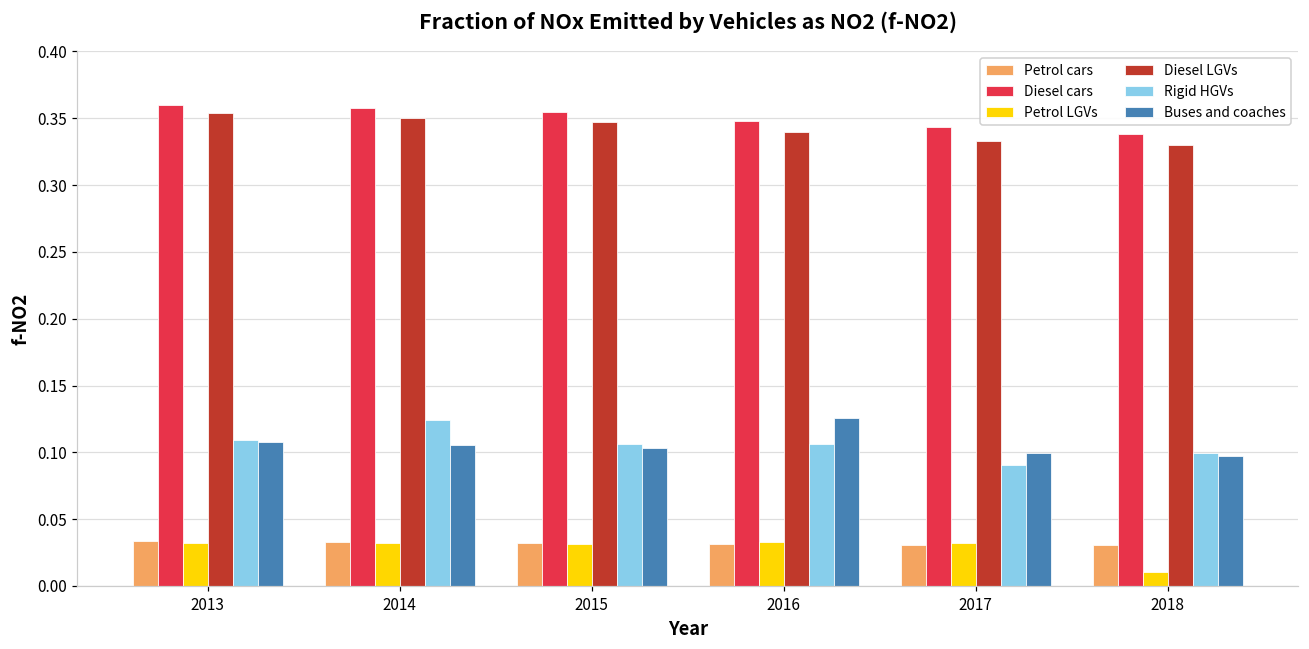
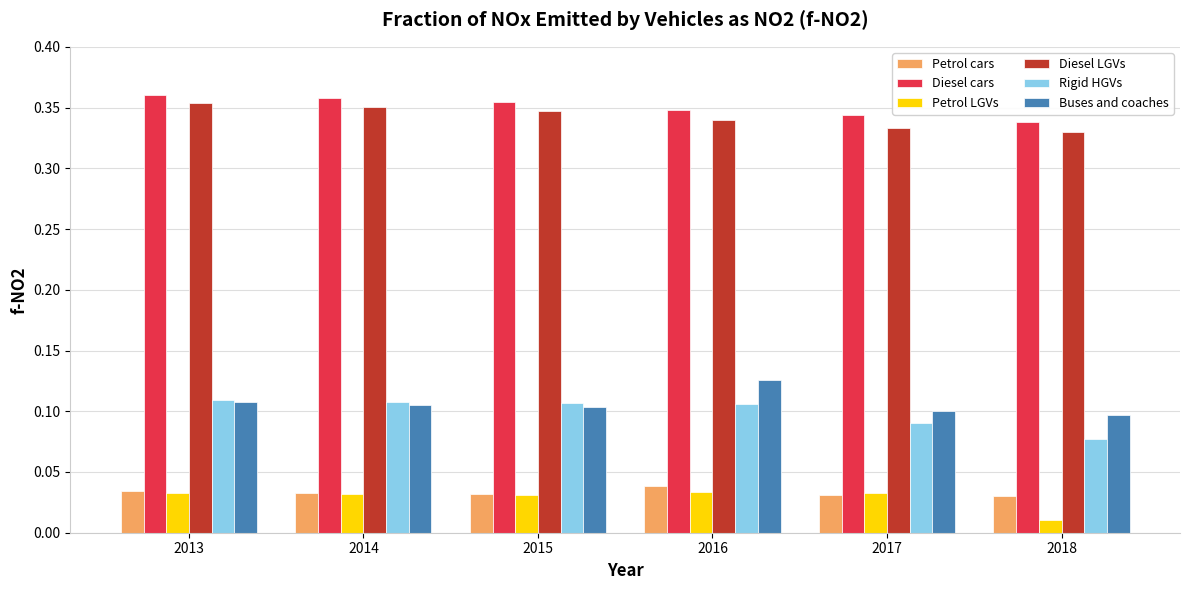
Rigid HGVs, 2014: 0.124 -> 0.108
Petrol cars, 2016: 0.031 -> 0.039
Rigid HGVs, 2018: 0.100 -> 0.077
